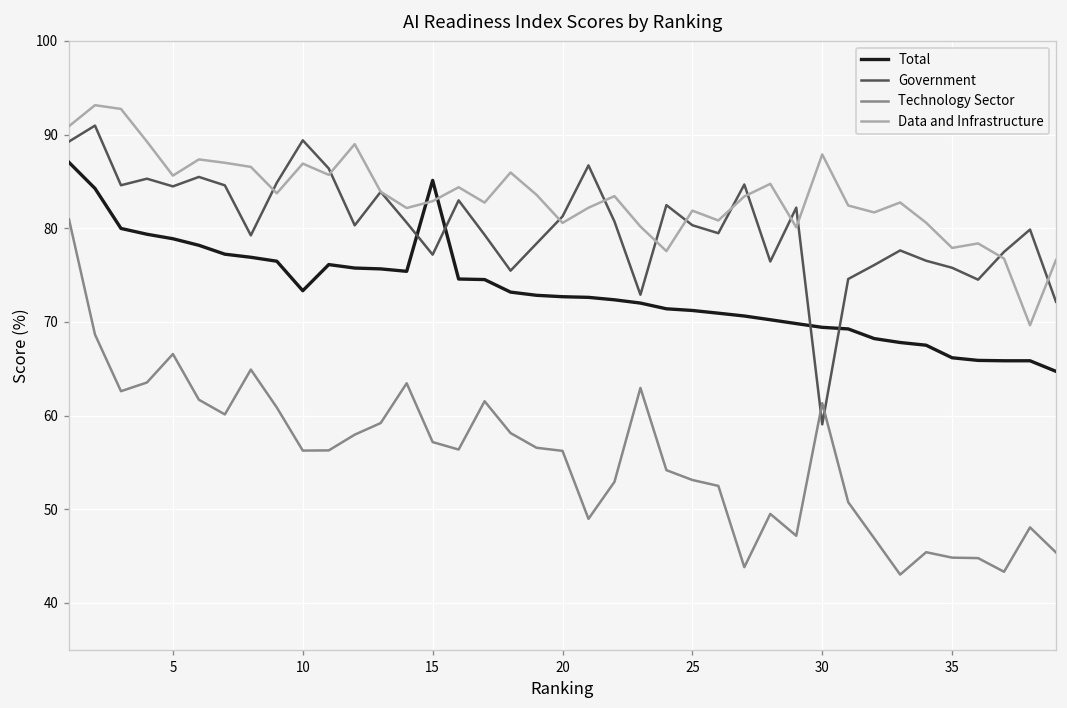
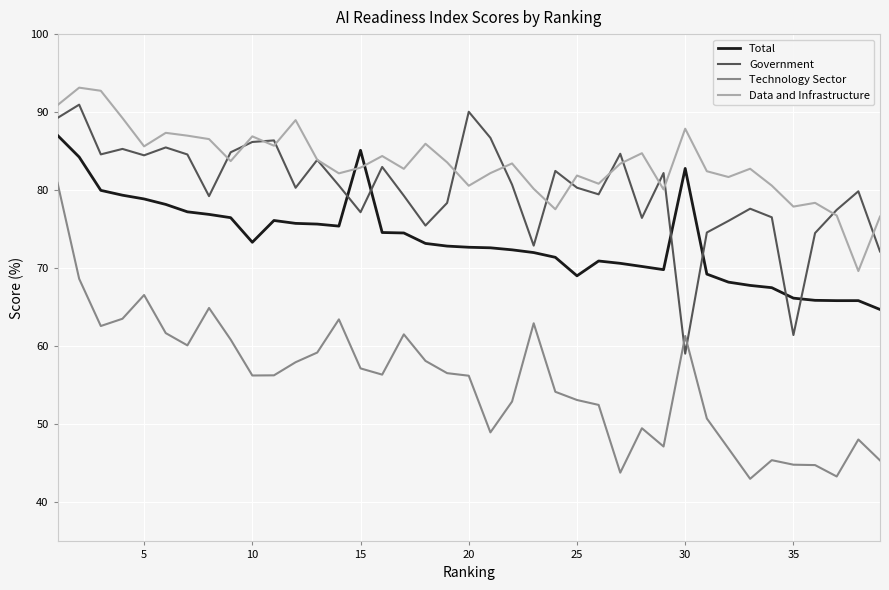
Government, 10: 89 -> 86
Government, 20: 81 -> 90
Total, 25: 71 -> 69
Total, 30: 69 -> 83
Government, 35: 76 -> 61
